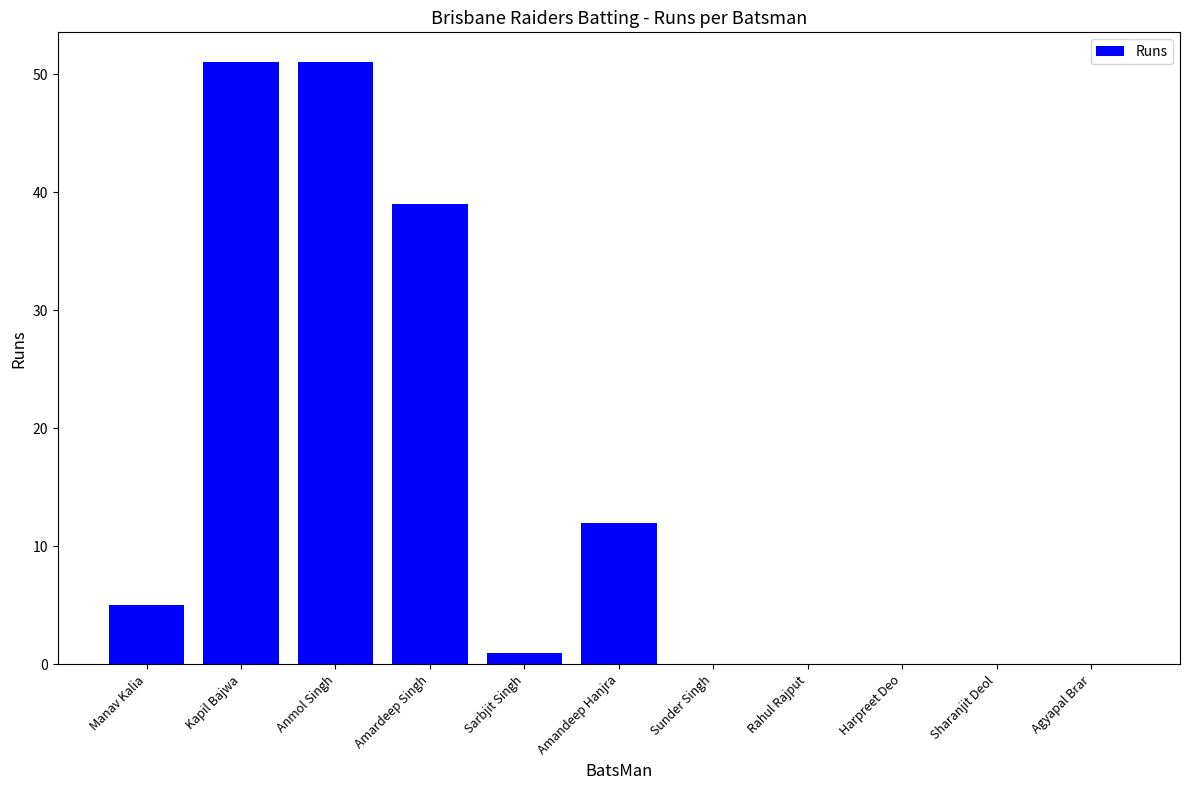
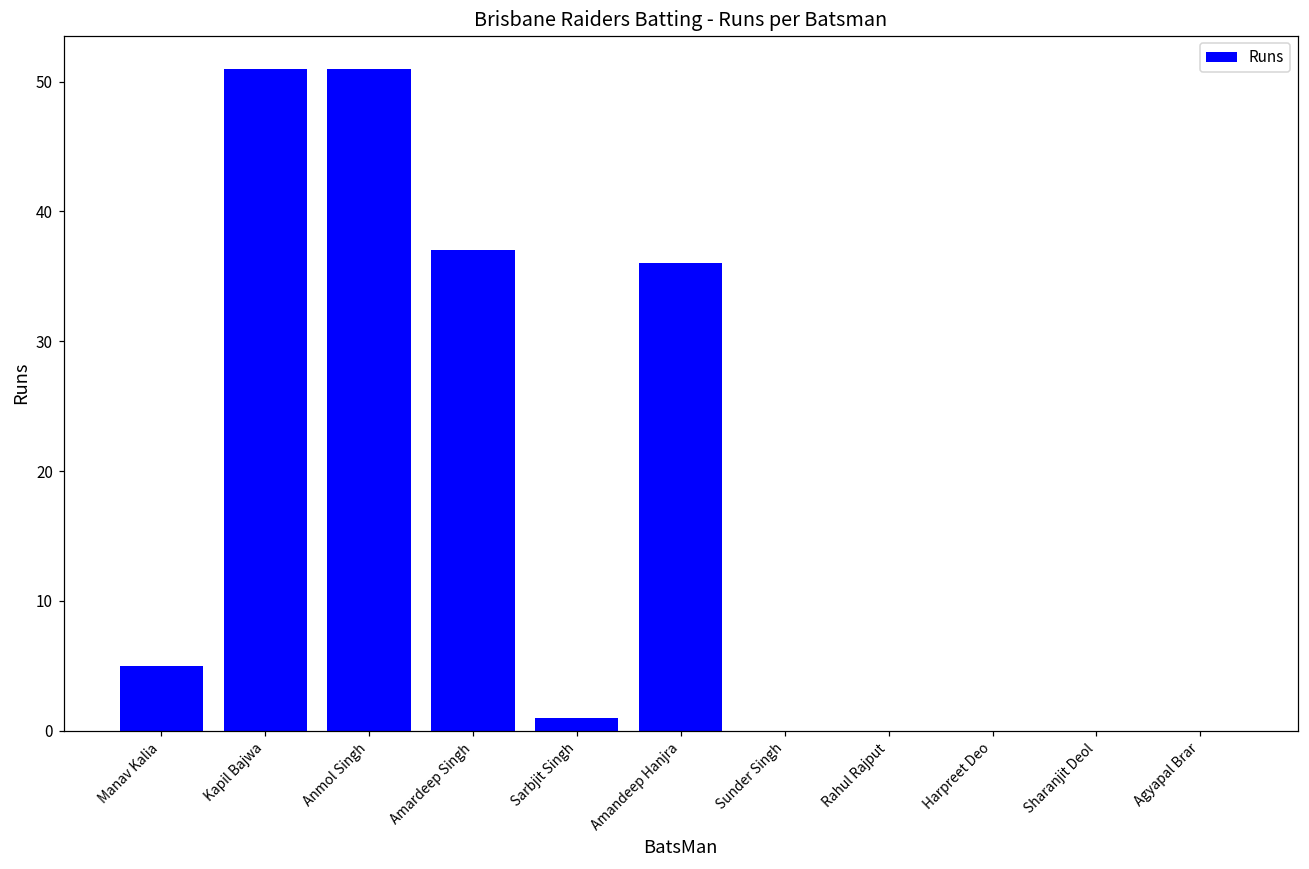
Amardeep Singh: 39 -> 37
Amandeep Hanjra: 12 -> 36
